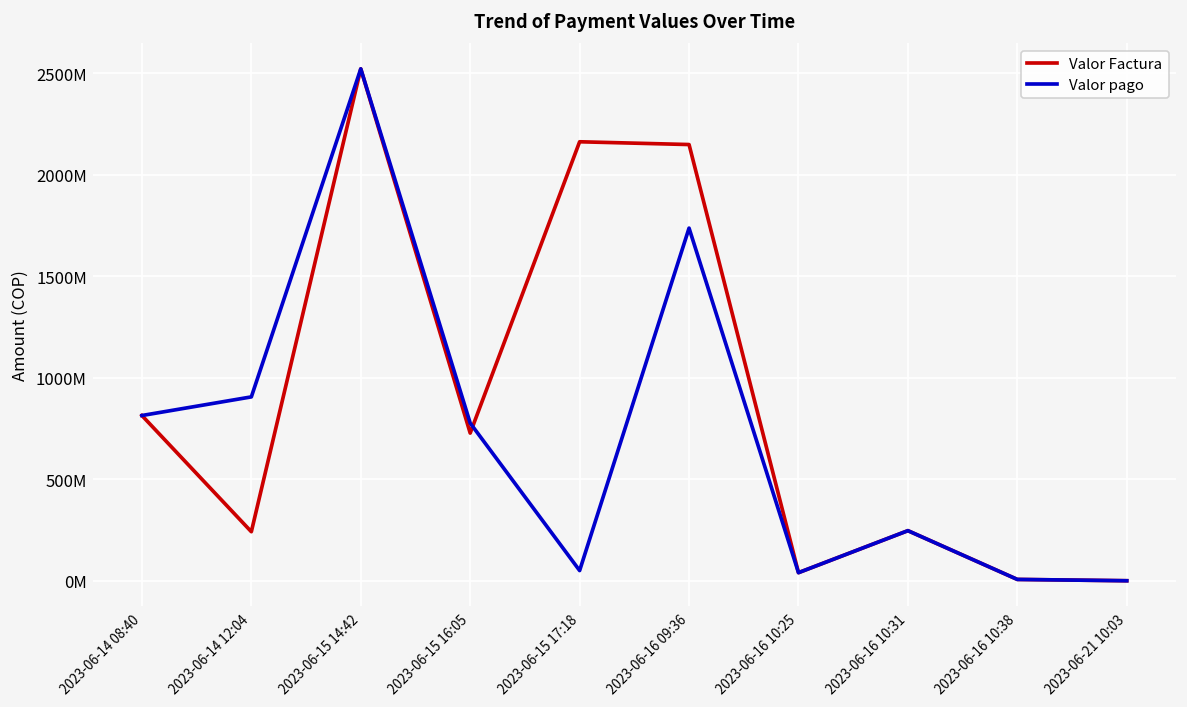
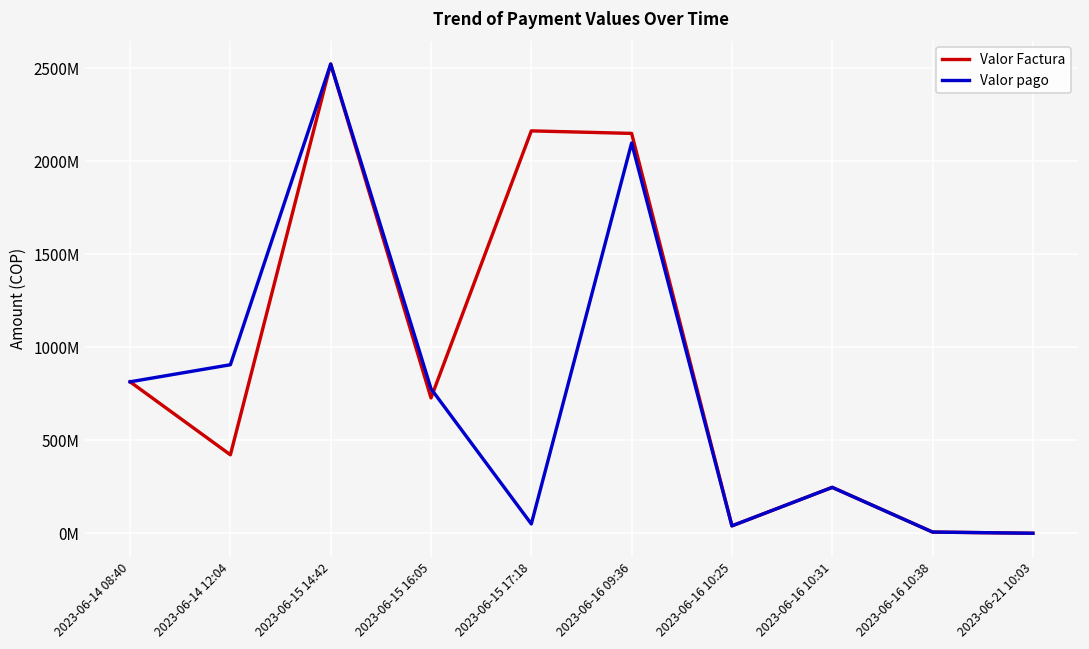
Valor Factura, 2023-06-14 12:04: 240000000 -> 420000000
Valor pago, 2023-06-16 09:36: 1740000000 -> 2100000000
